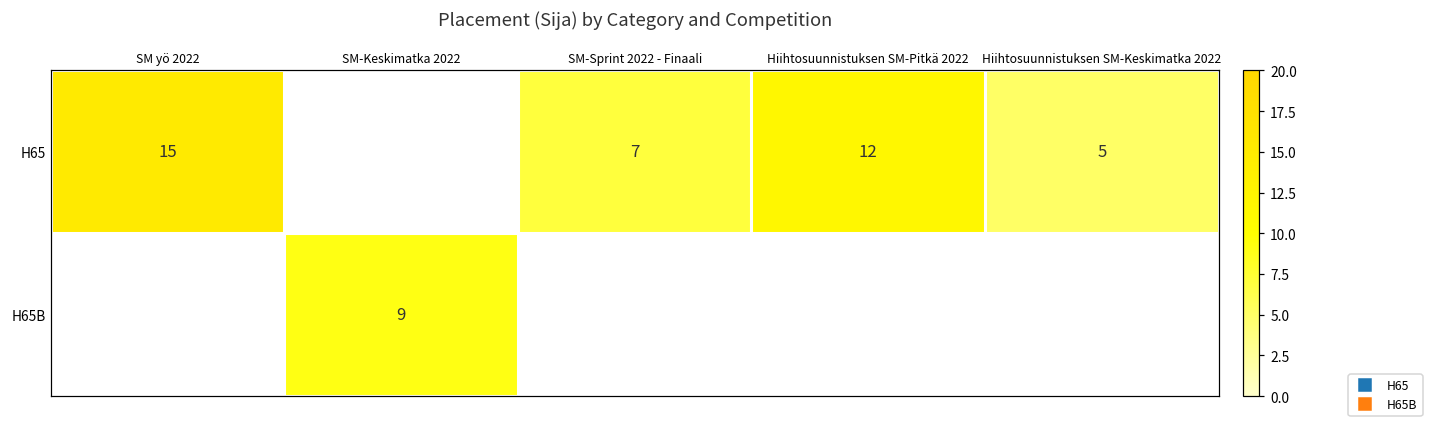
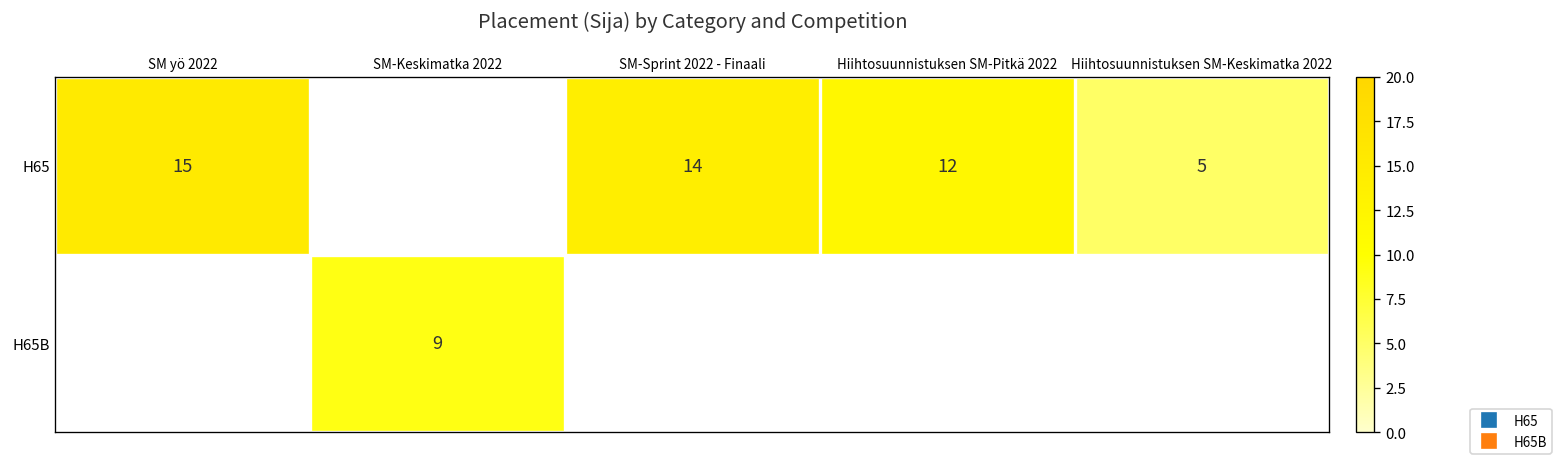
H65, SM-Sprint 2022 - Finaali: 7 -> 14
